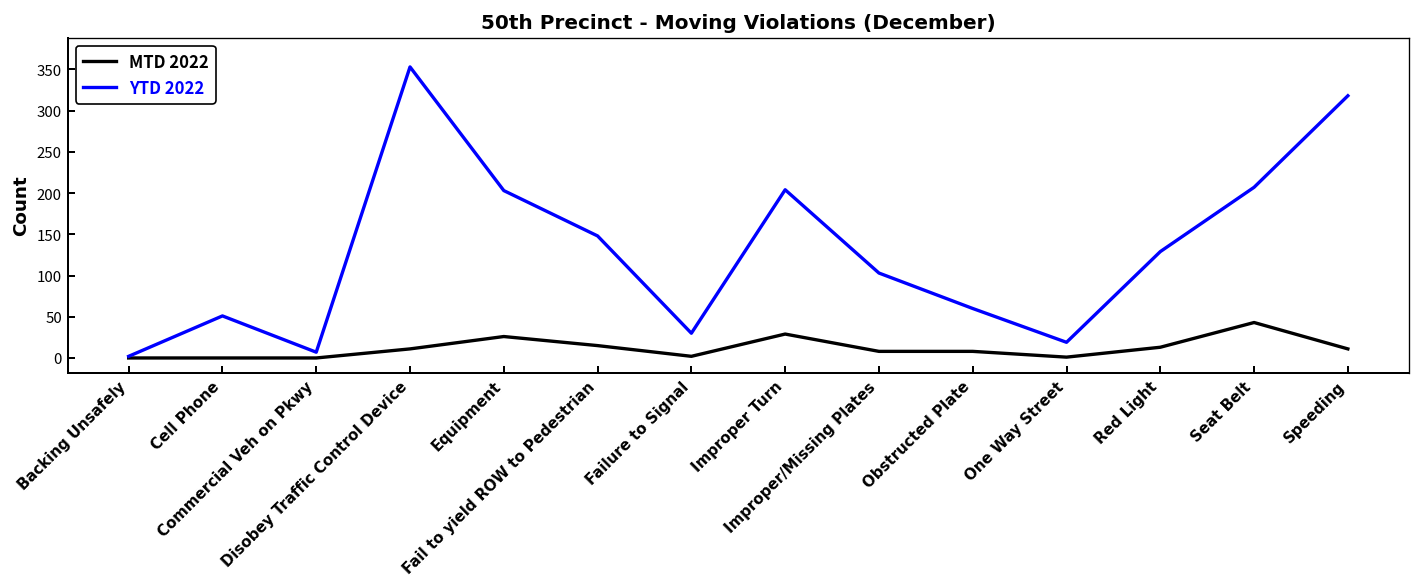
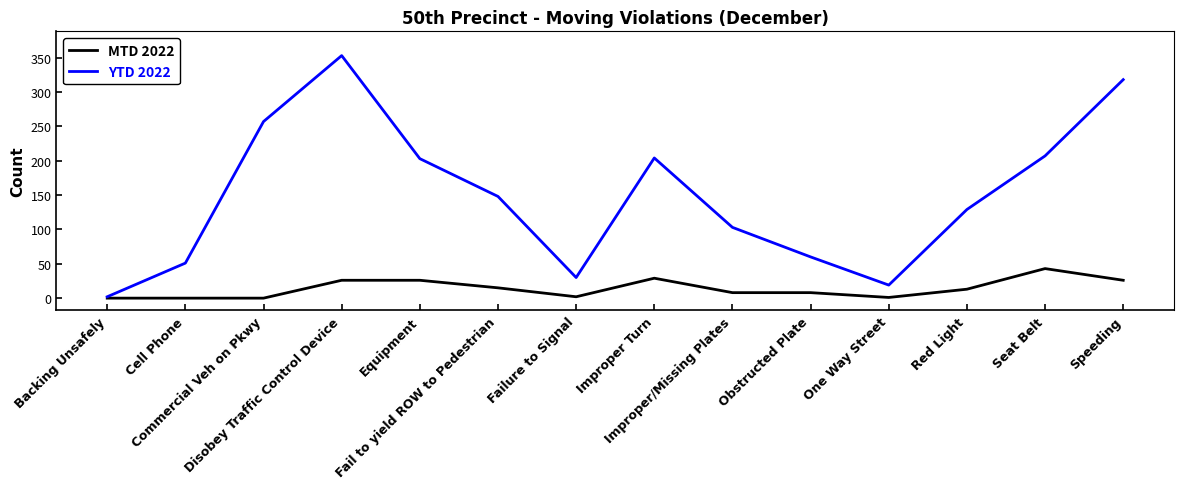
YTD 2022, Commercial Veh on Pkwy: 10 -> 260
MTD 2022, Disobey Traffic Control Device: 10 -> 30
MTD 2022, Speeding: 10 -> 30
